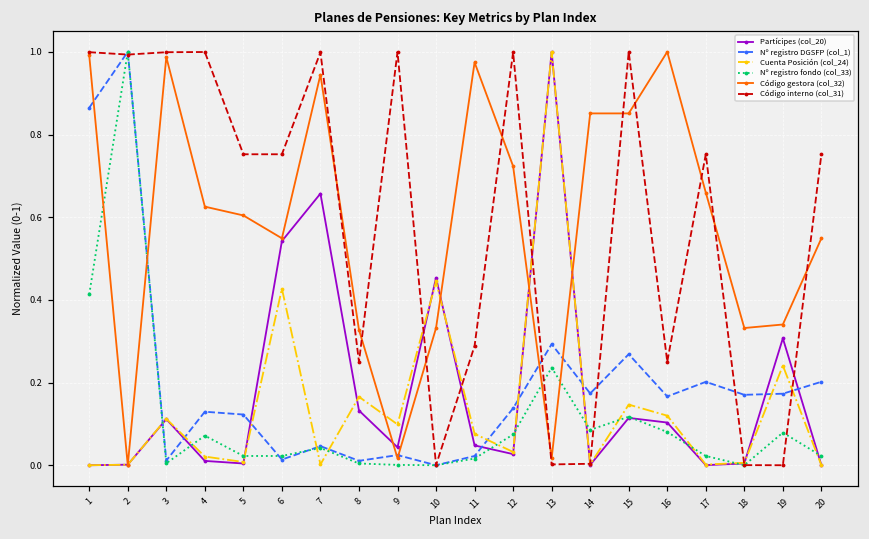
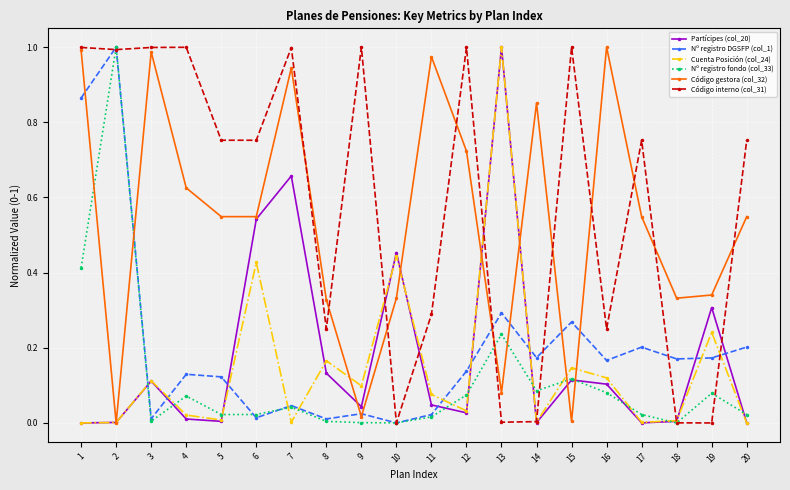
Código gestora (col_32), 5: 0.60 -> 0.55
Código gestora (col_32), 13: 0.02 -> 0.08
Código gestora (col_32), 15: 0.85 -> 0.00
Código gestora (col_32), 17: 0.66 -> 0.55
